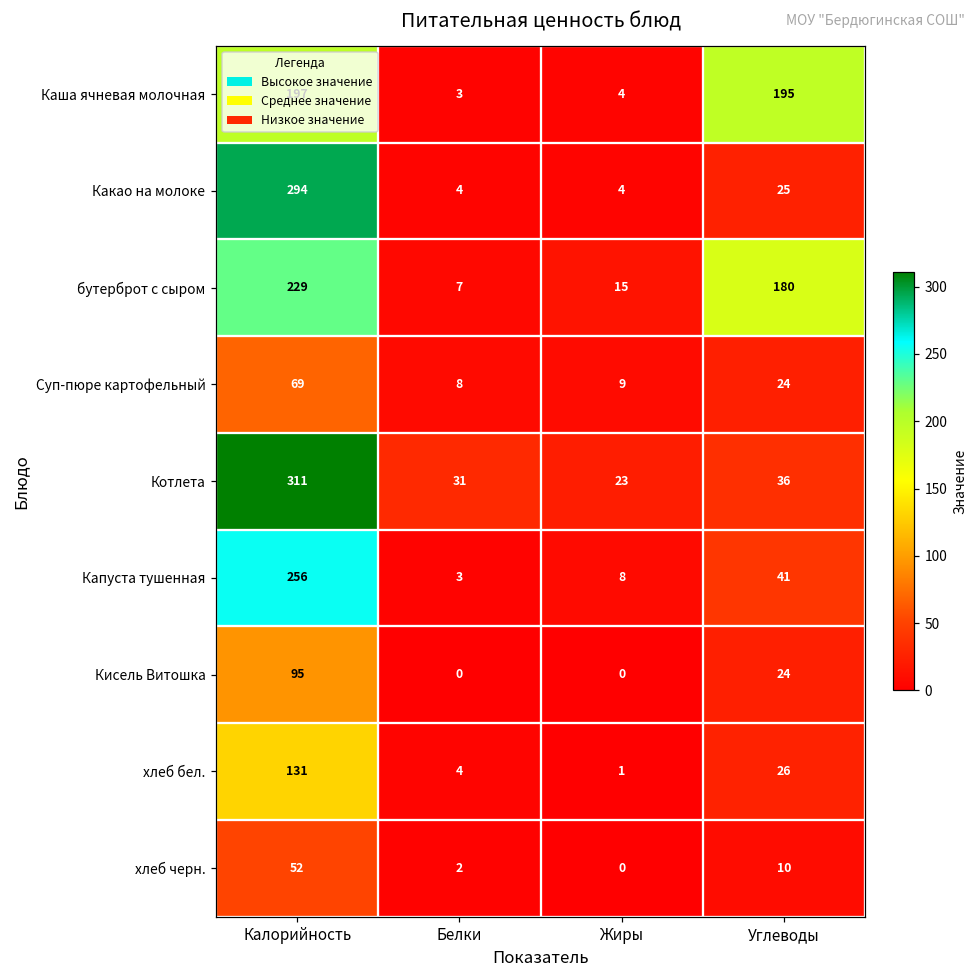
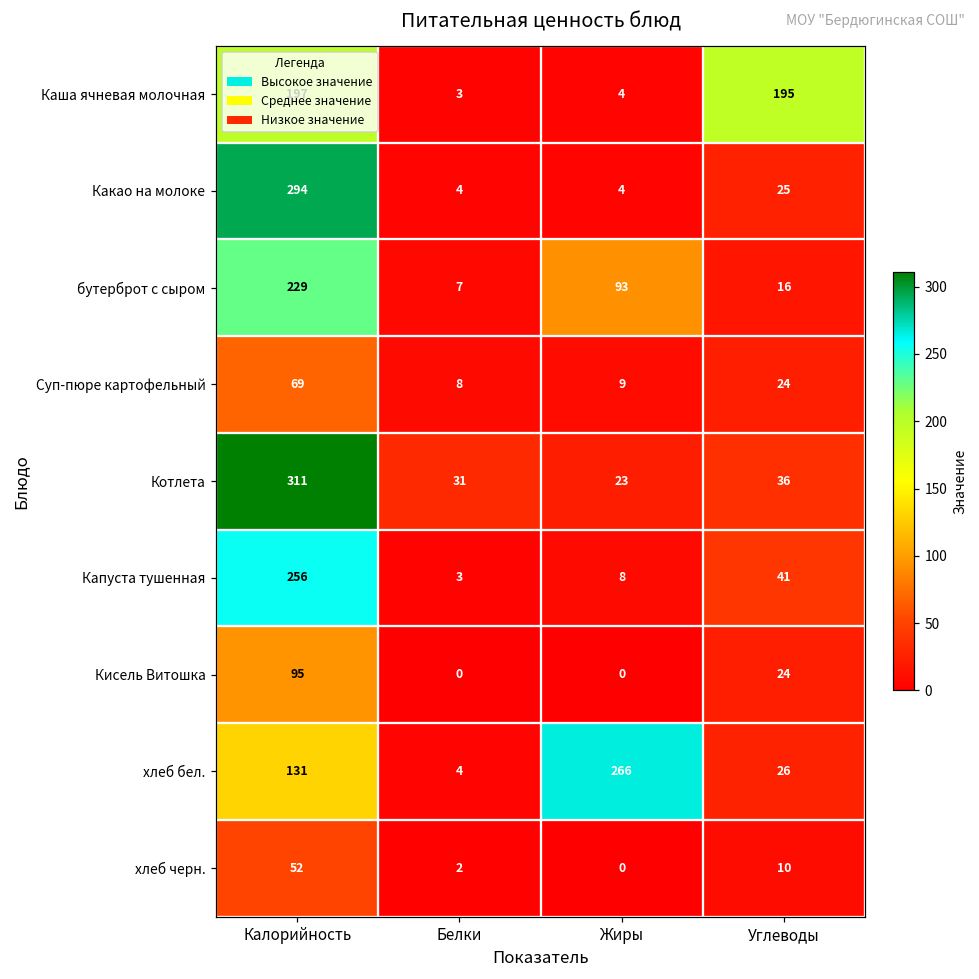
бутерброт с сыром, Жиры: 15 -> 93
бутерброт с сыром, Углеводы: 180 -> 16
хлеб бел., Жиры: 1 -> 266
